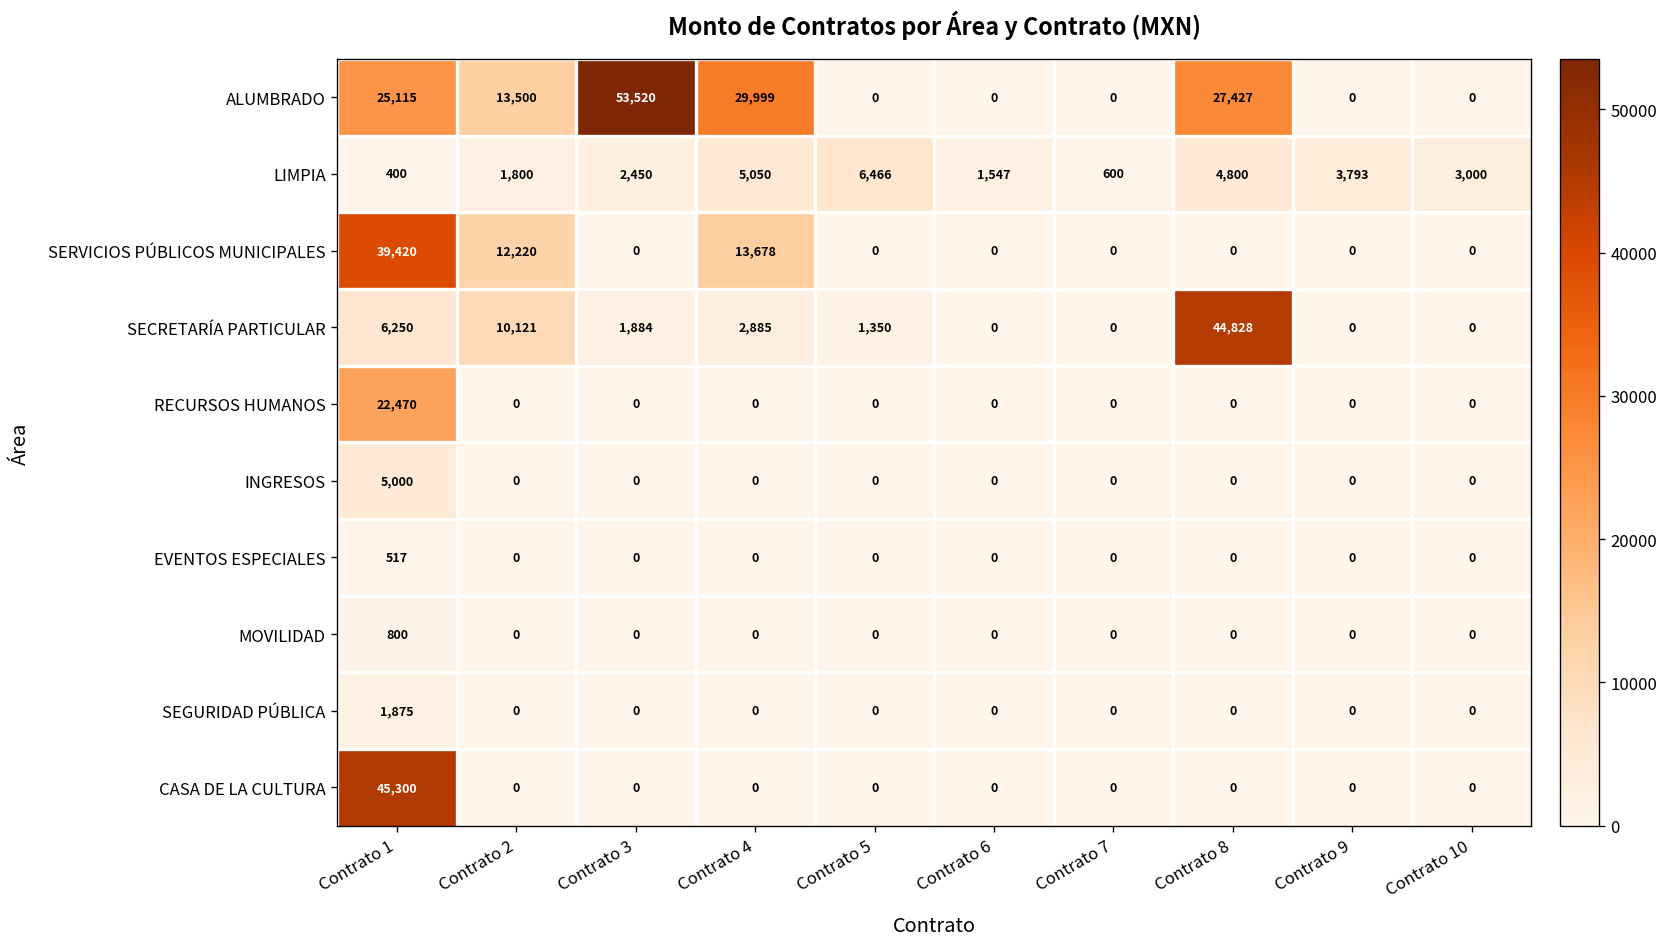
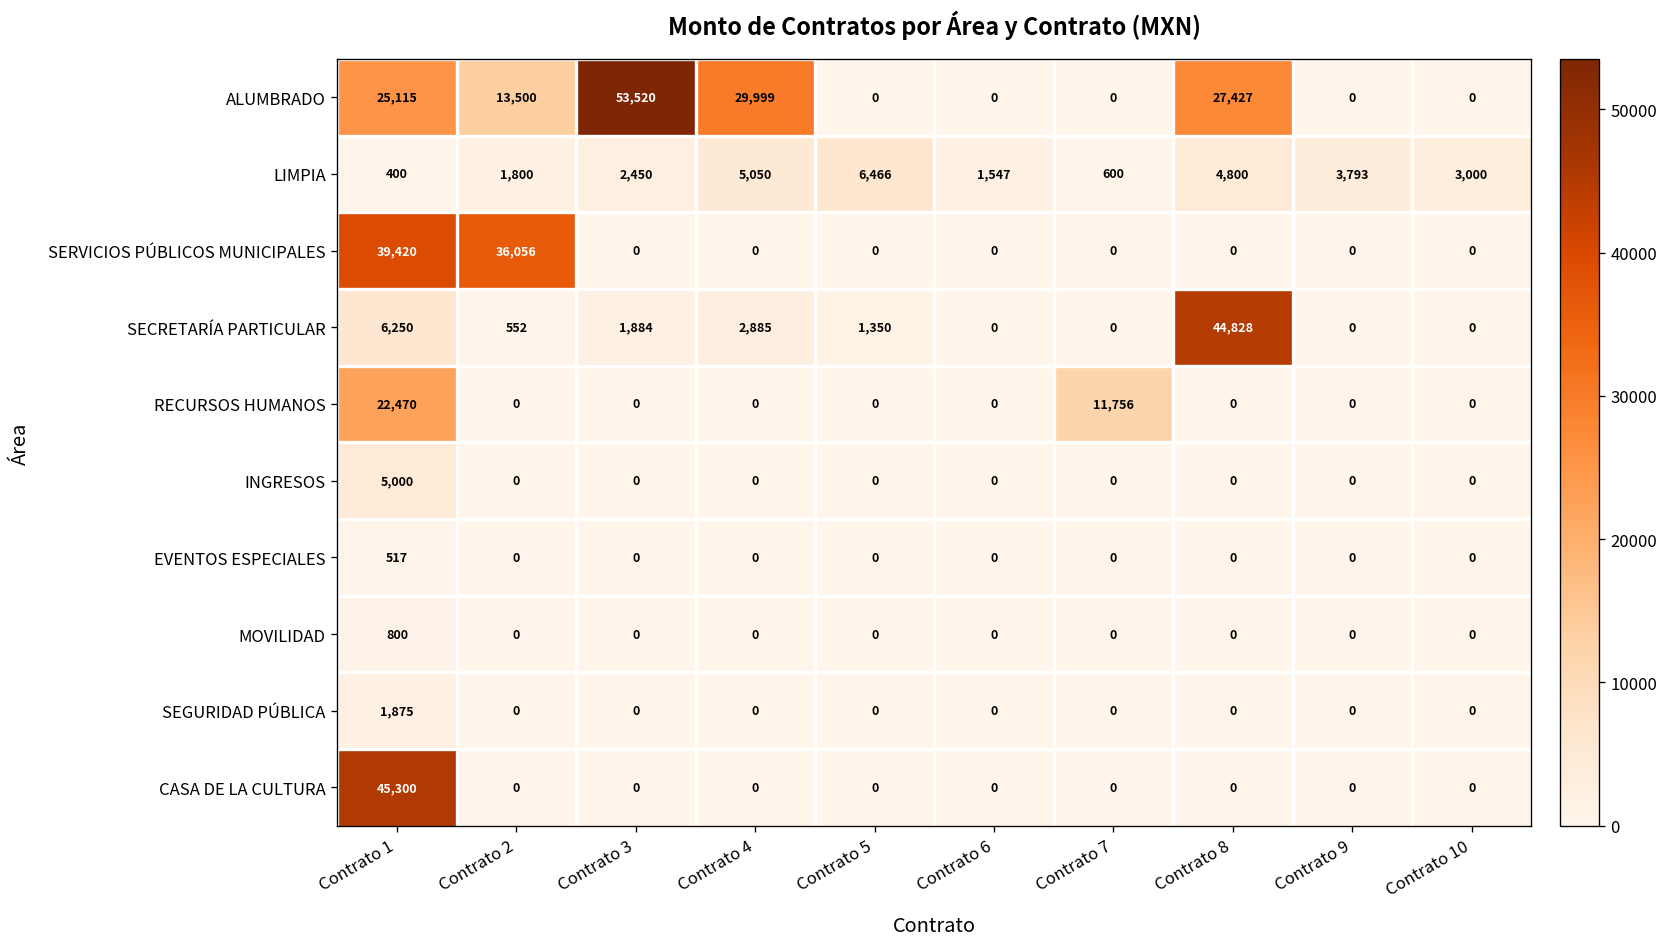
SERVICIOS PÚBLICOS MUNICIPALES, Contrato 2: 12,220 -> 36,056
SERVICIOS PÚBLICOS MUNICIPALES, Contrato 4: 13,678 -> 0
SECRETARÍA PARTICULAR, Contrato 2: 10,121 -> 552
RECURSOS HUMANOS, Contrato 7: 0 -> 11,756
